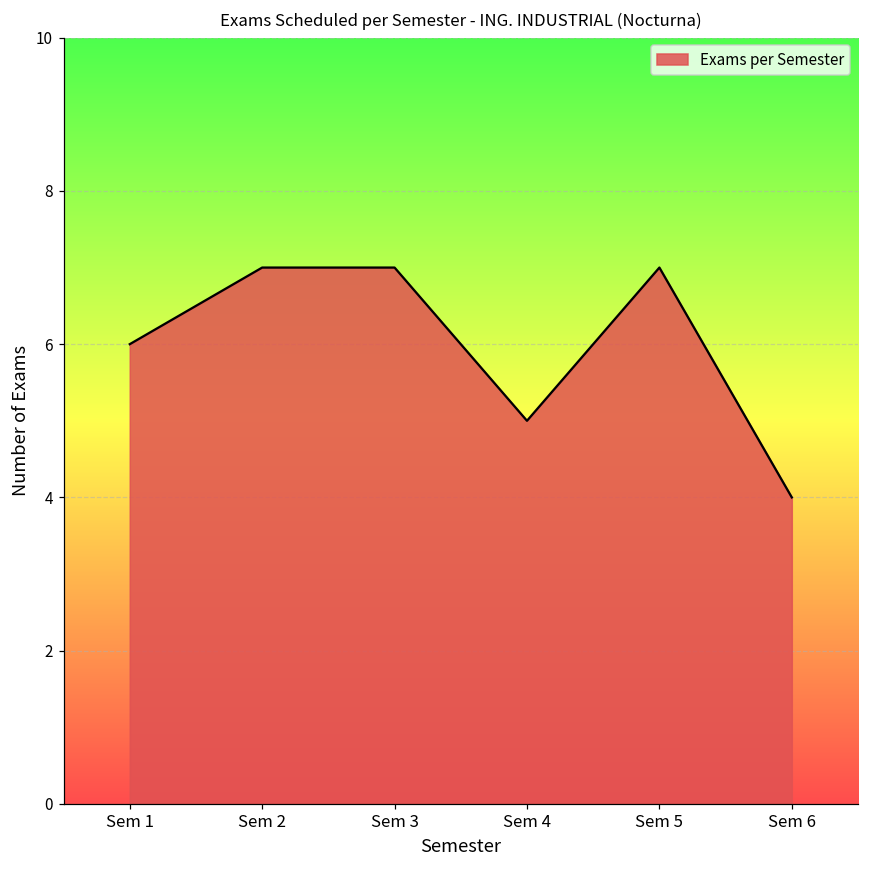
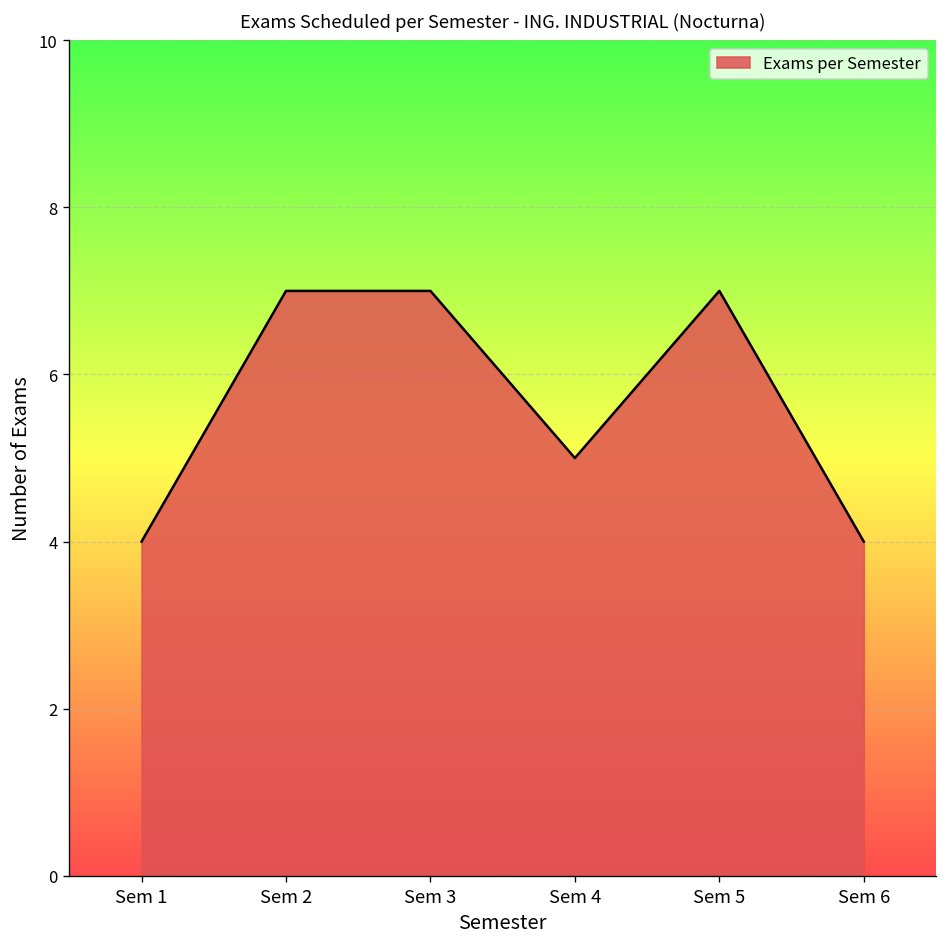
Sem 1: 6 -> 4
